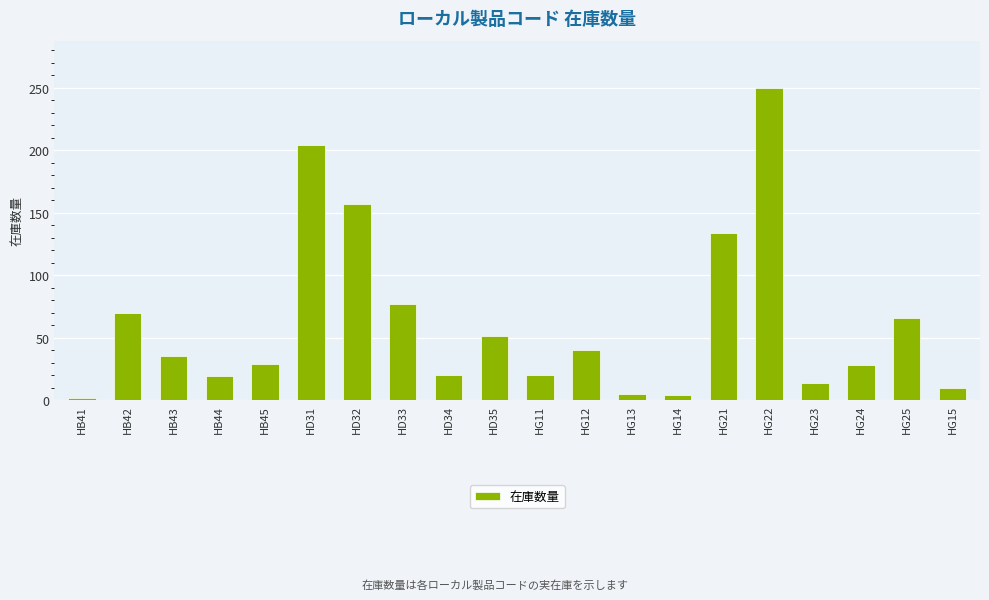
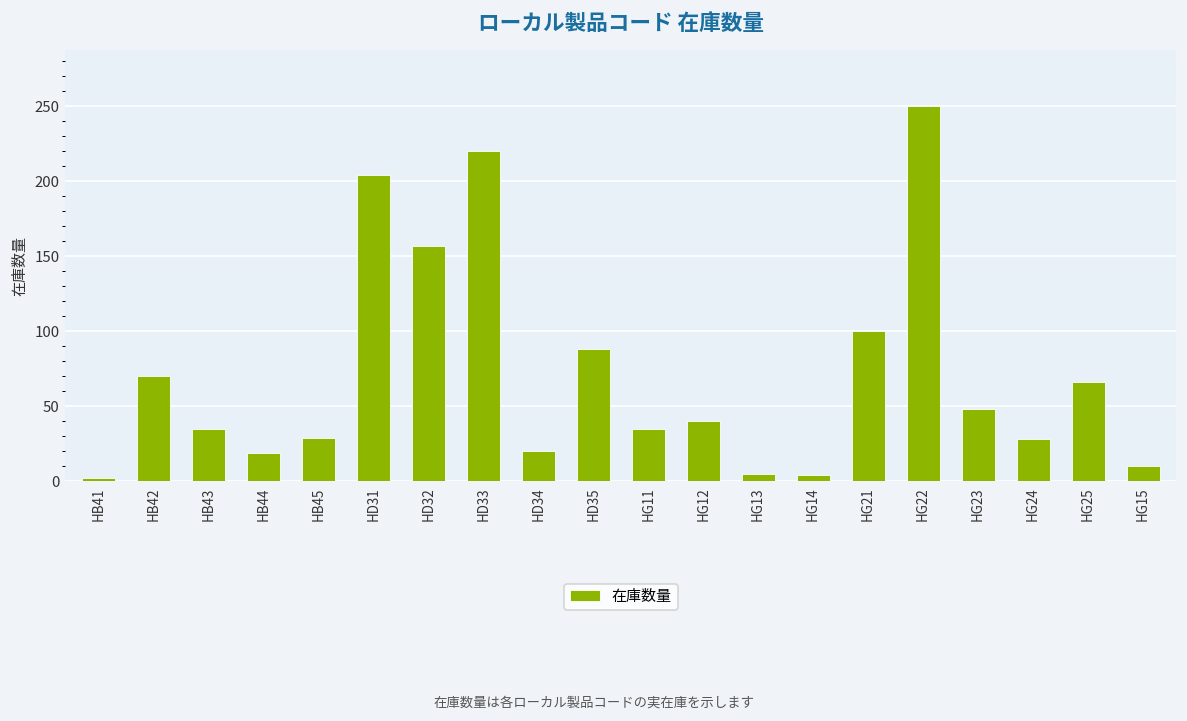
HD33: 77 -> 220
HD35: 51 -> 88
HG11: 20 -> 35
HG21: 134 -> 100
HG23: 14 -> 48
